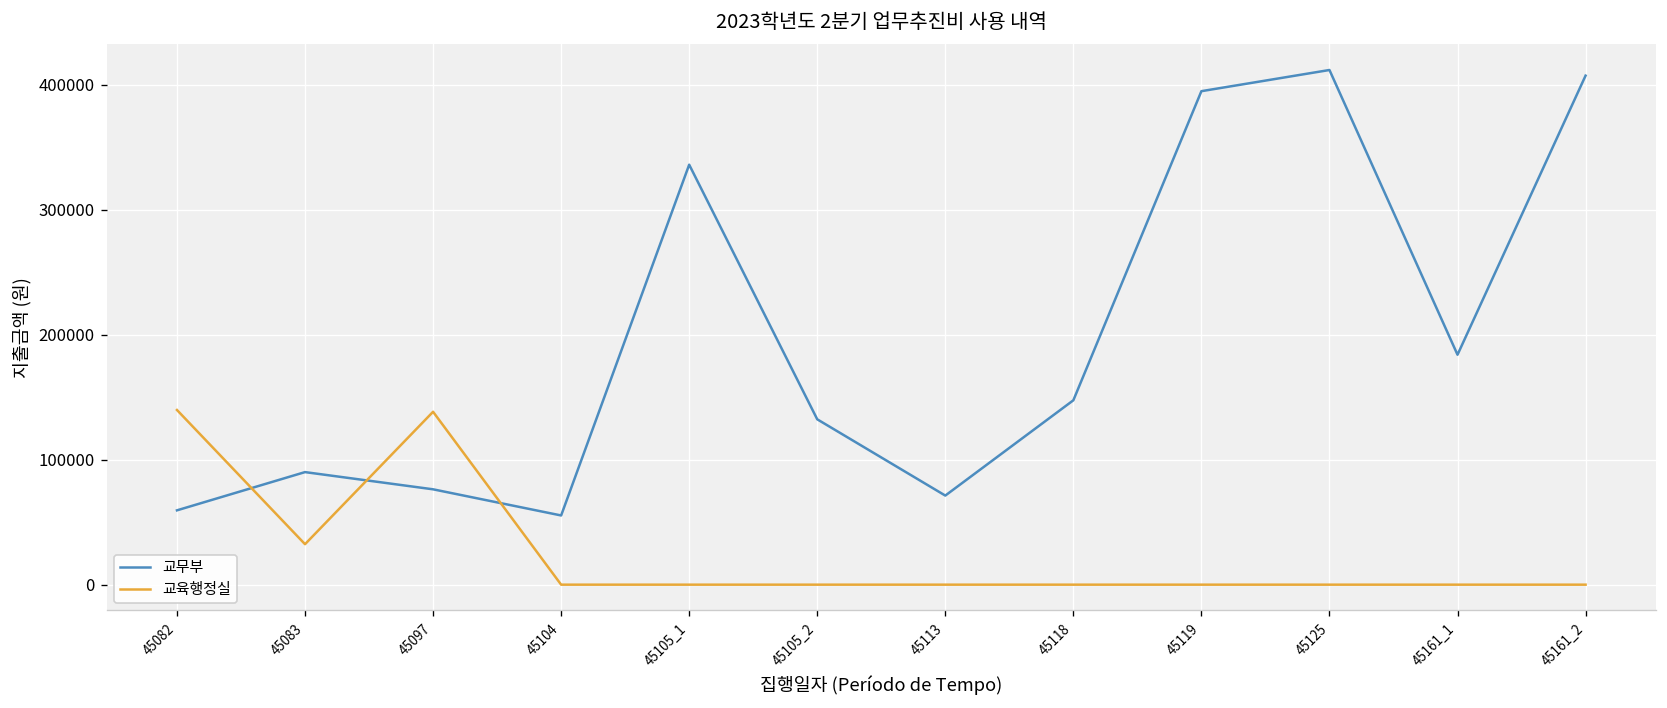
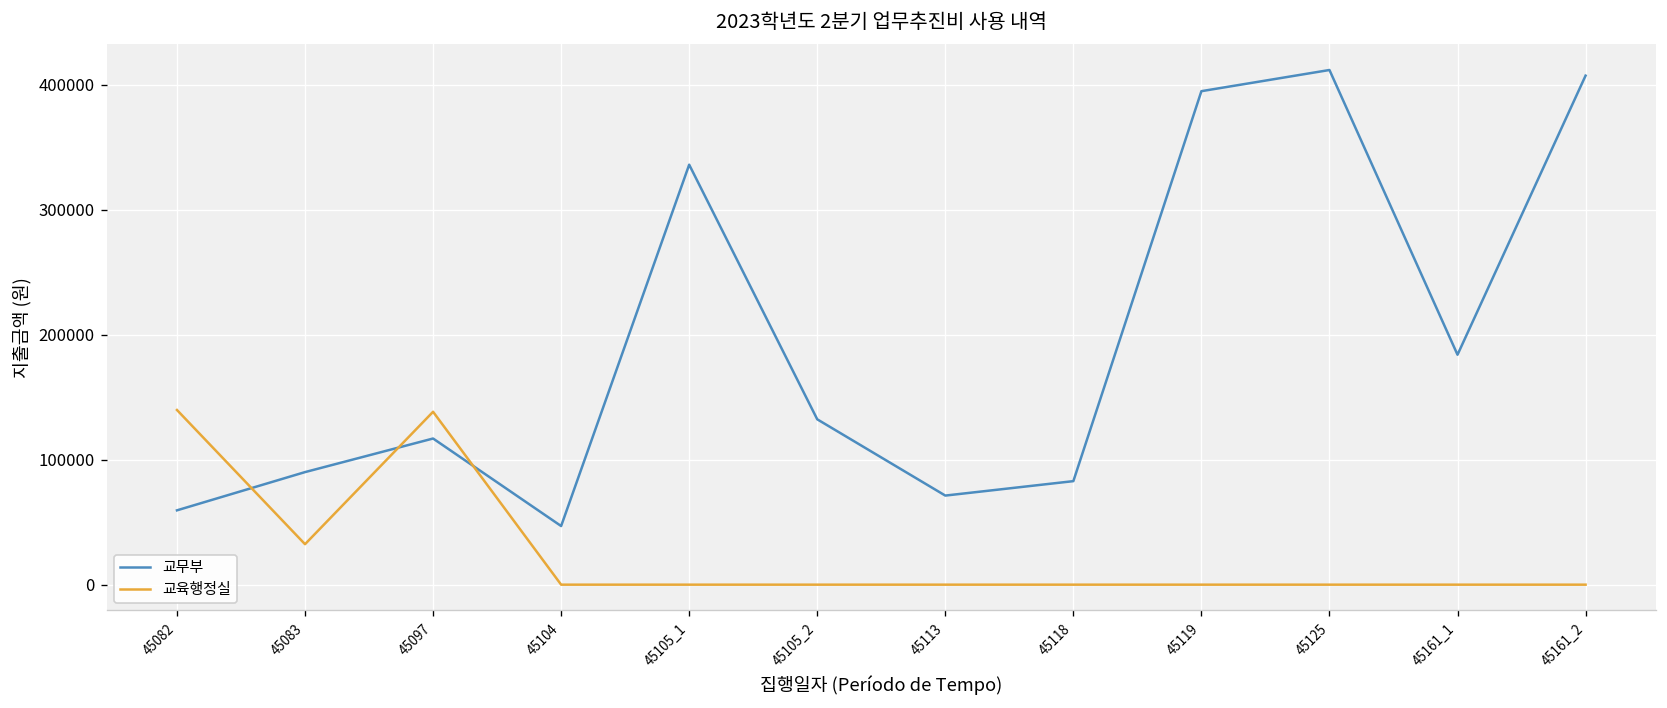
교무부, 45097: 76000 -> 117000
교무부, 45104: 55000 -> 47000
교무부, 45118: 148000 -> 83000
